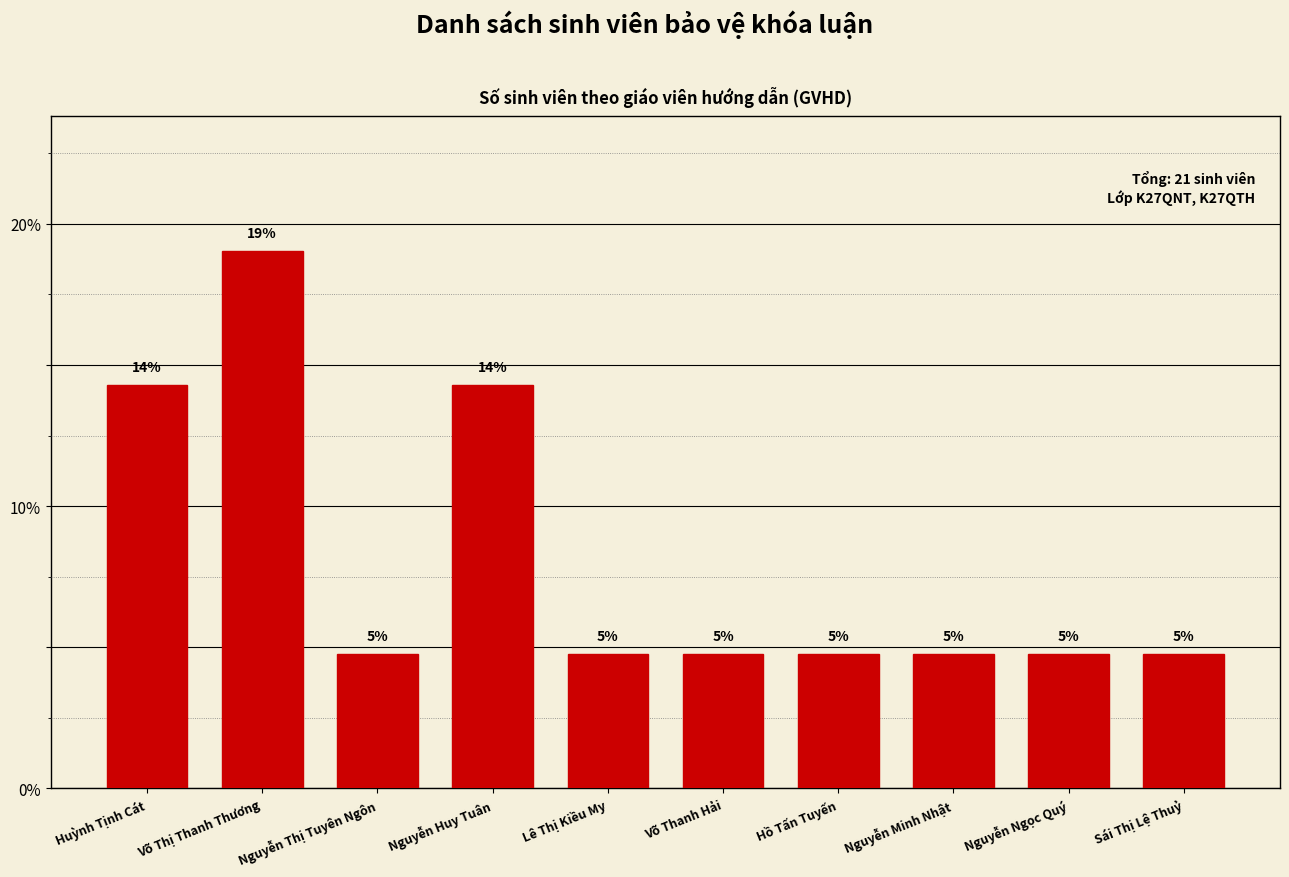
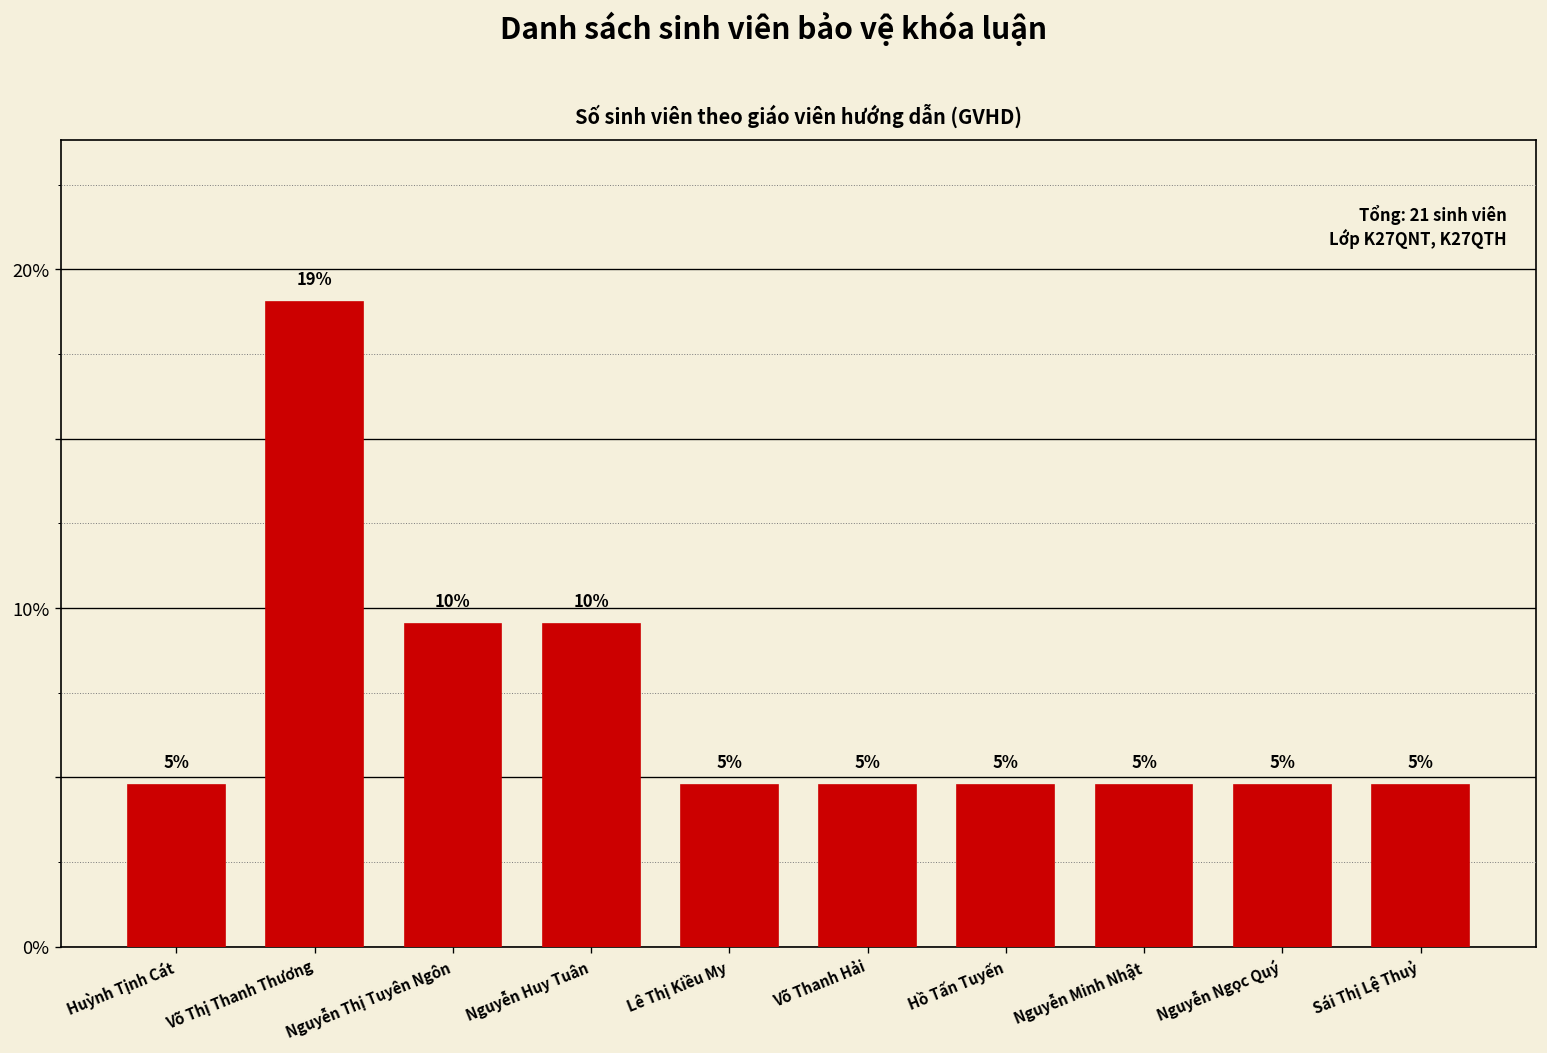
Huỳnh Tịnh Cát: 14% -> 5%
Nguyễn Thị Tuyên Ngôn: 5% -> 10%
Nguyễn Huy Tuân: 14% -> 10%
